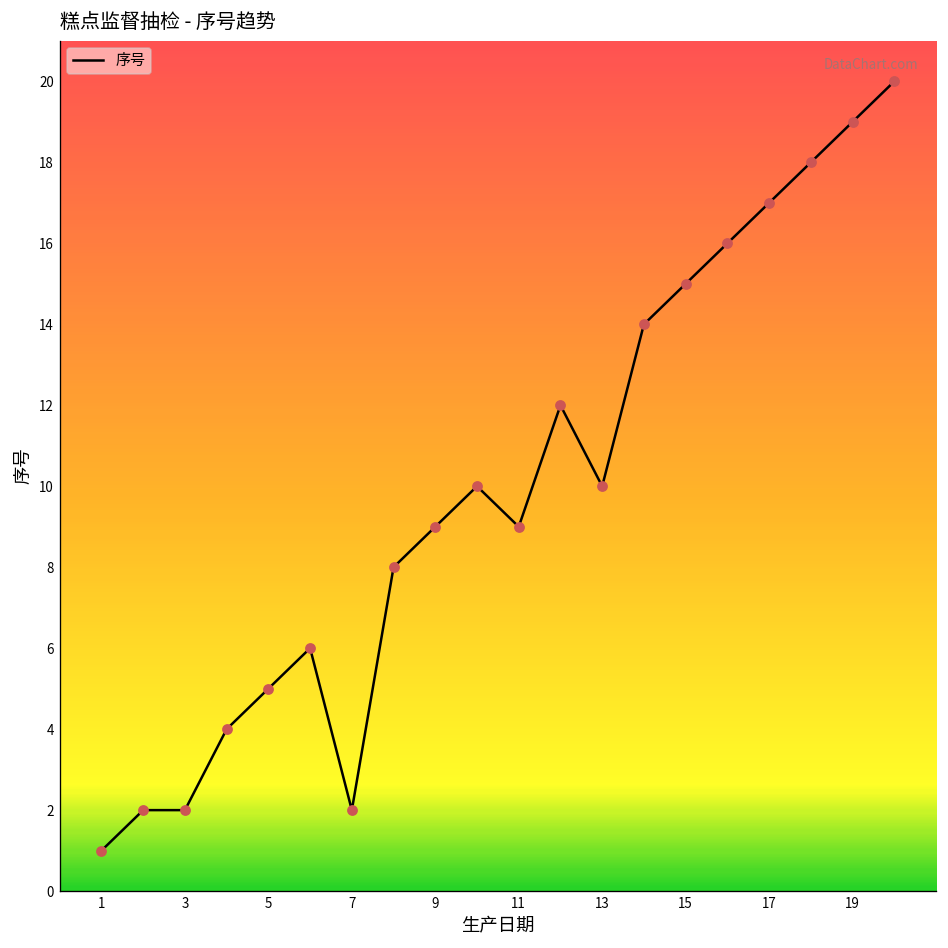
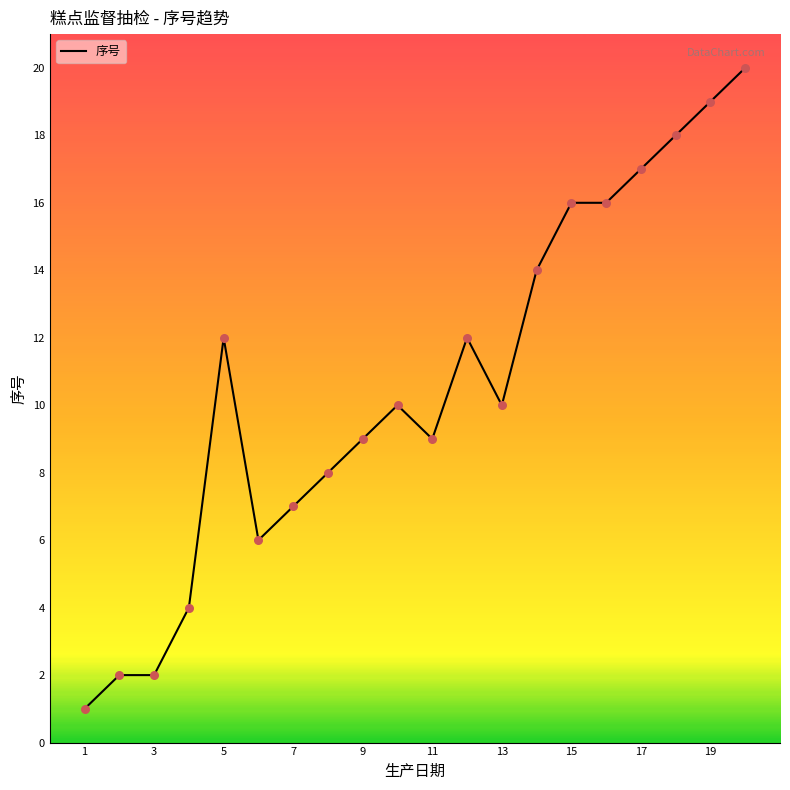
5: 5 -> 12
7: 2 -> 7
15: 15 -> 16
